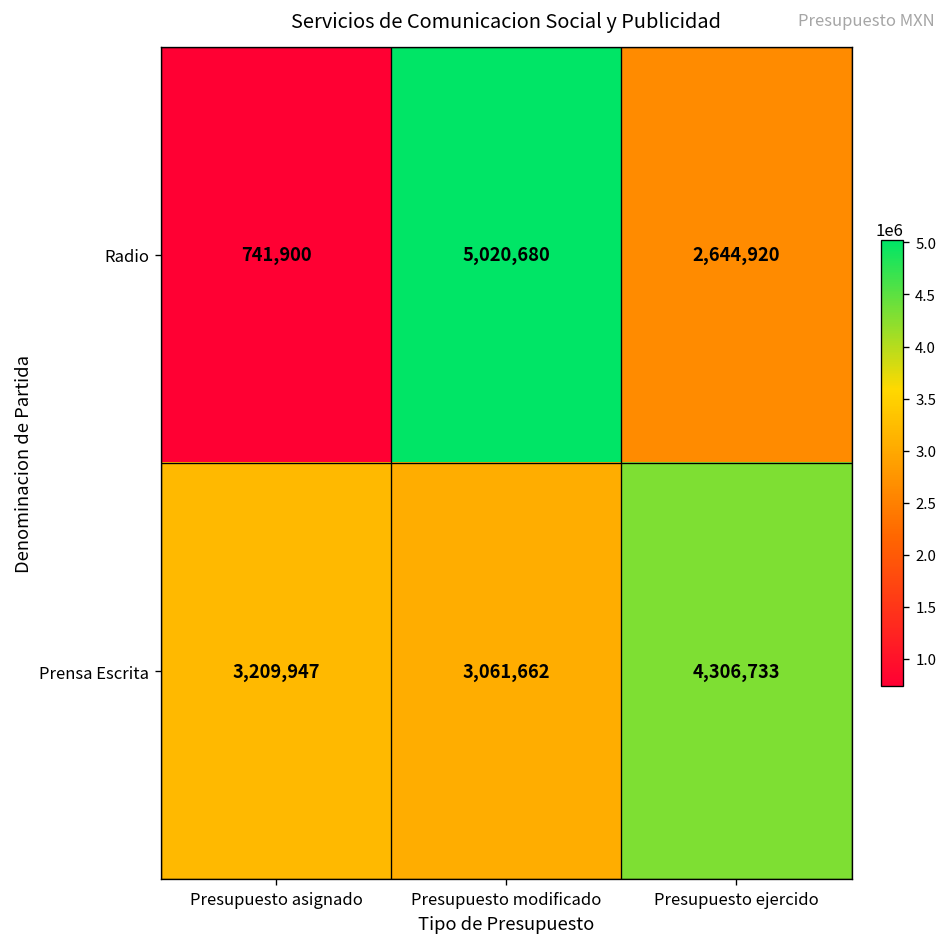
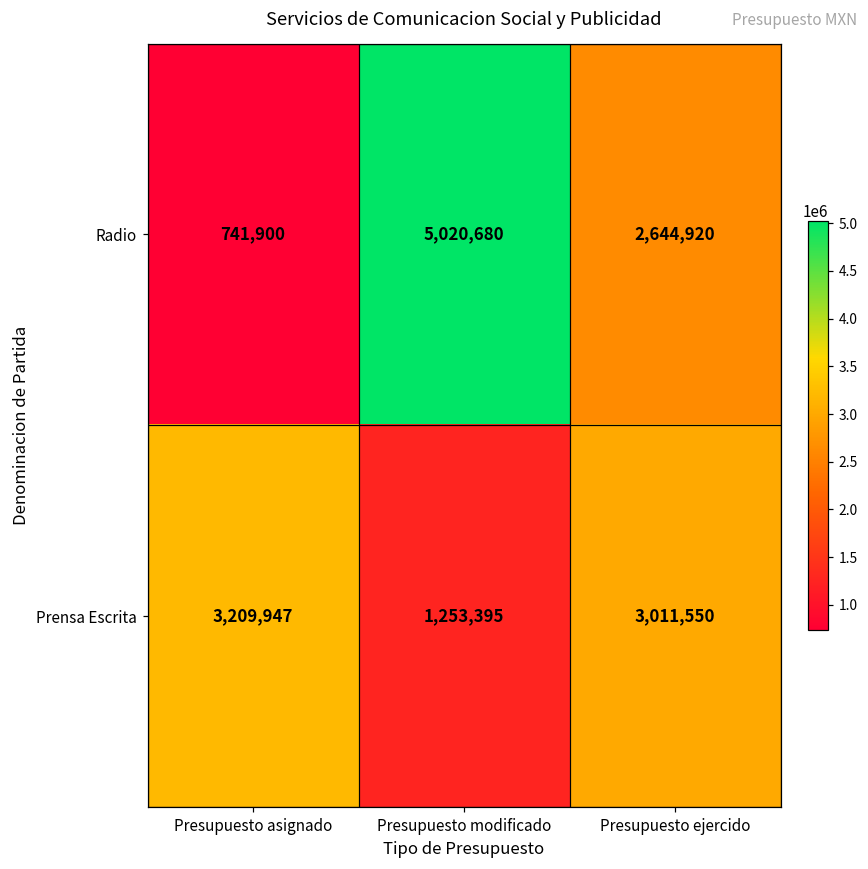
Prensa Escrita, Presupuesto modificado: 3,061,662 -> 1,253,395
Prensa Escrita, Presupuesto ejercido: 4,306,733 -> 3,011,550
